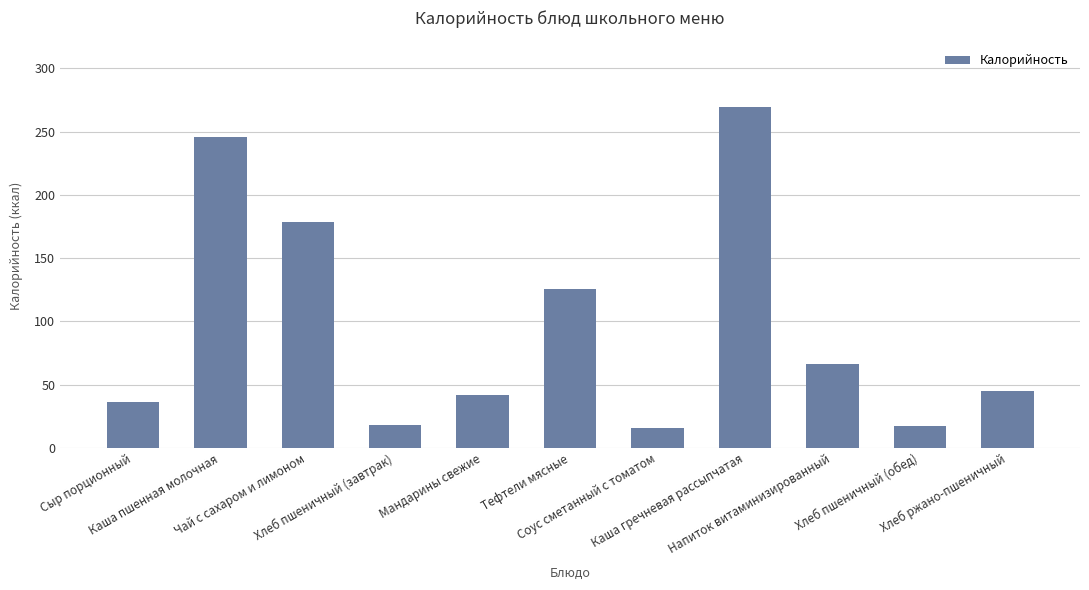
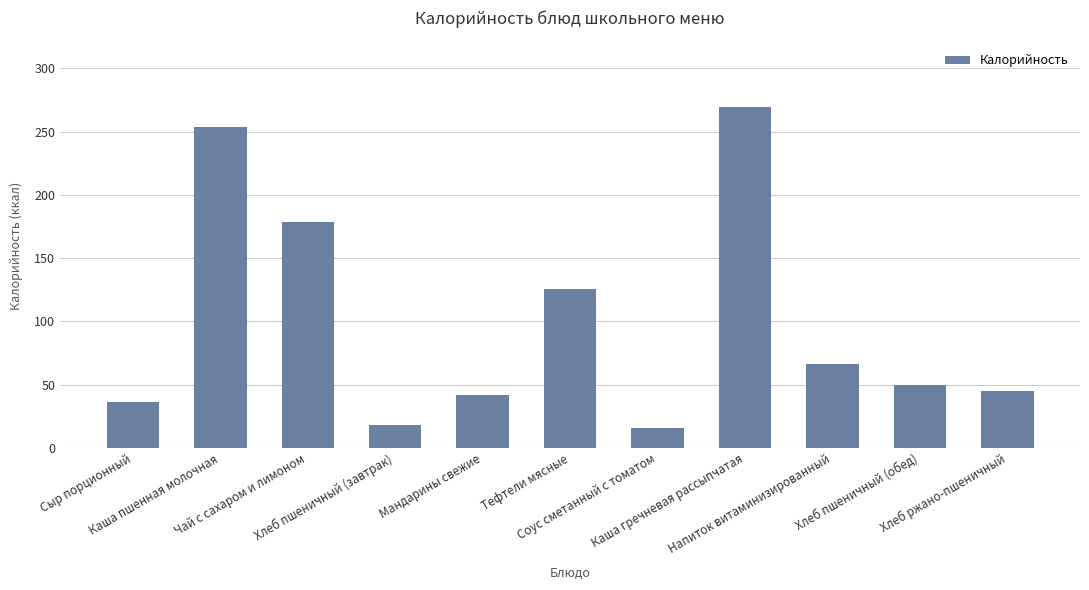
Каша пшенная молочная: 245 -> 254
Хлеб пшеничный (обед): 17 -> 50
